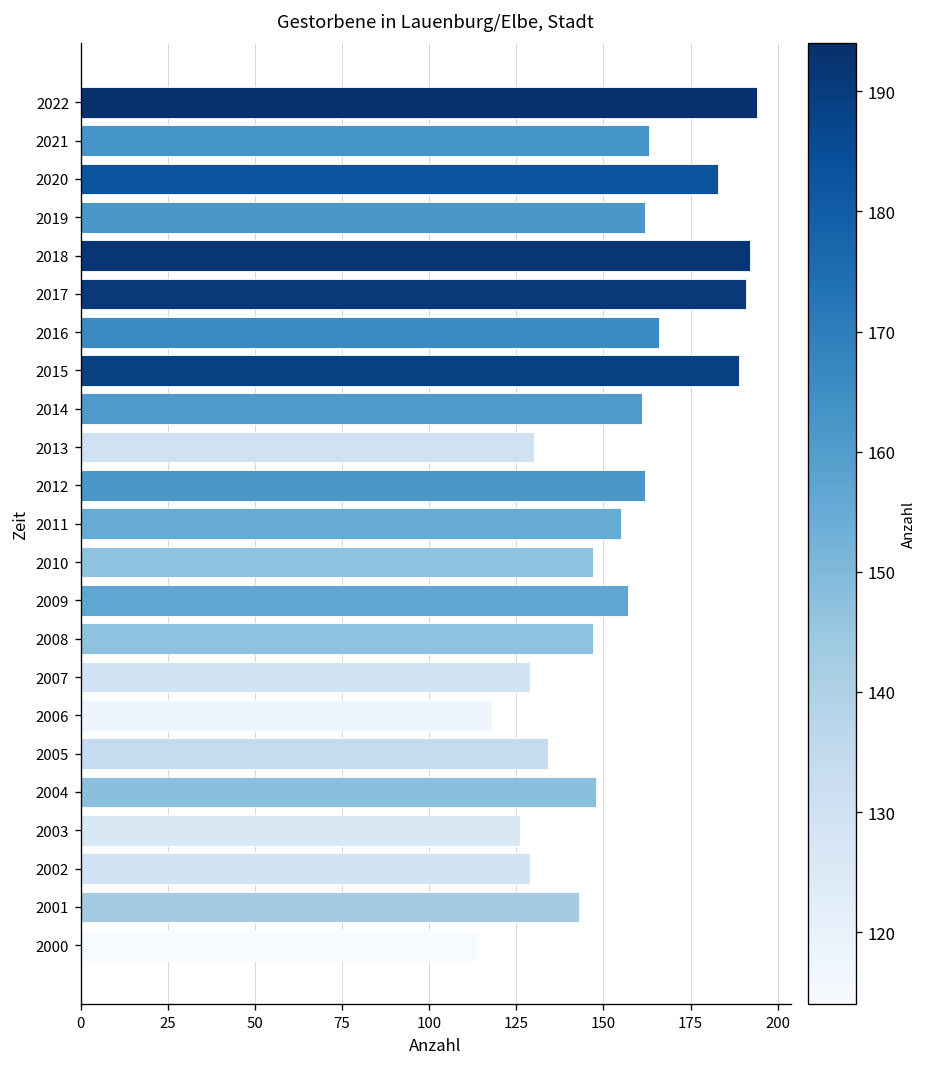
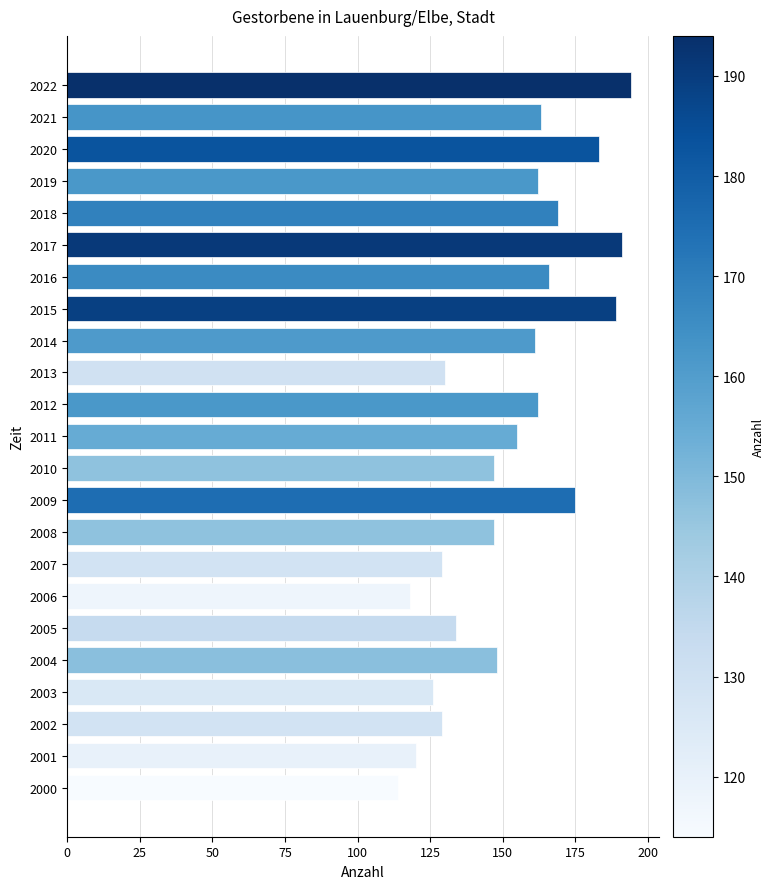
2018: 192 -> 169
2009: 157 -> 175
2001: 143 -> 120
